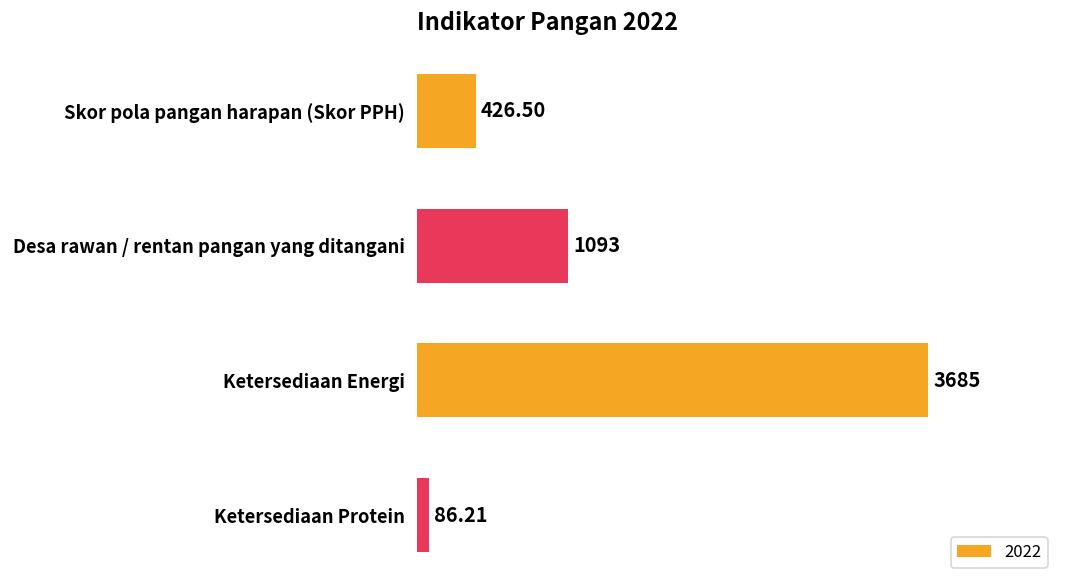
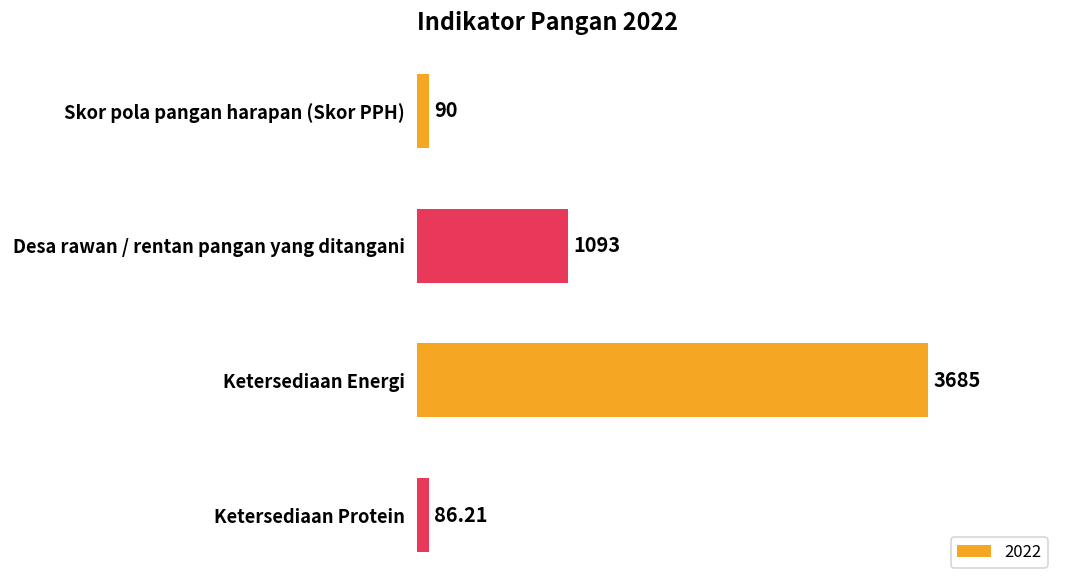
Skor pola pangan harapan (Skor PPH): 426.50 -> 90
